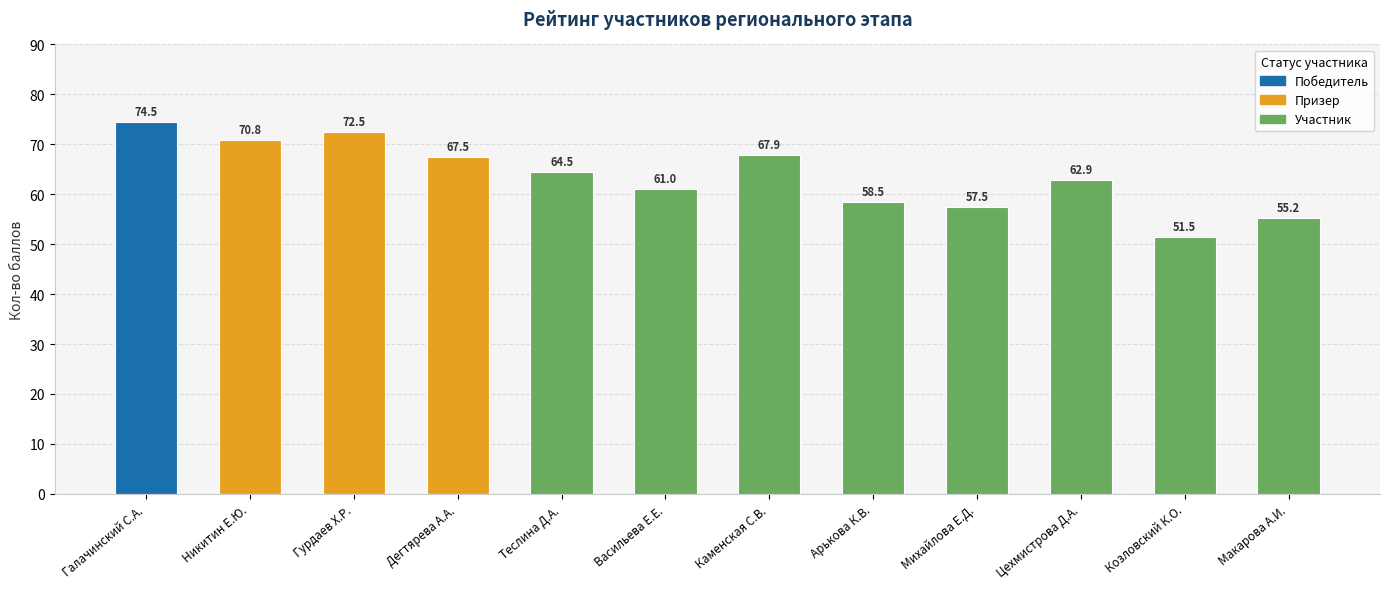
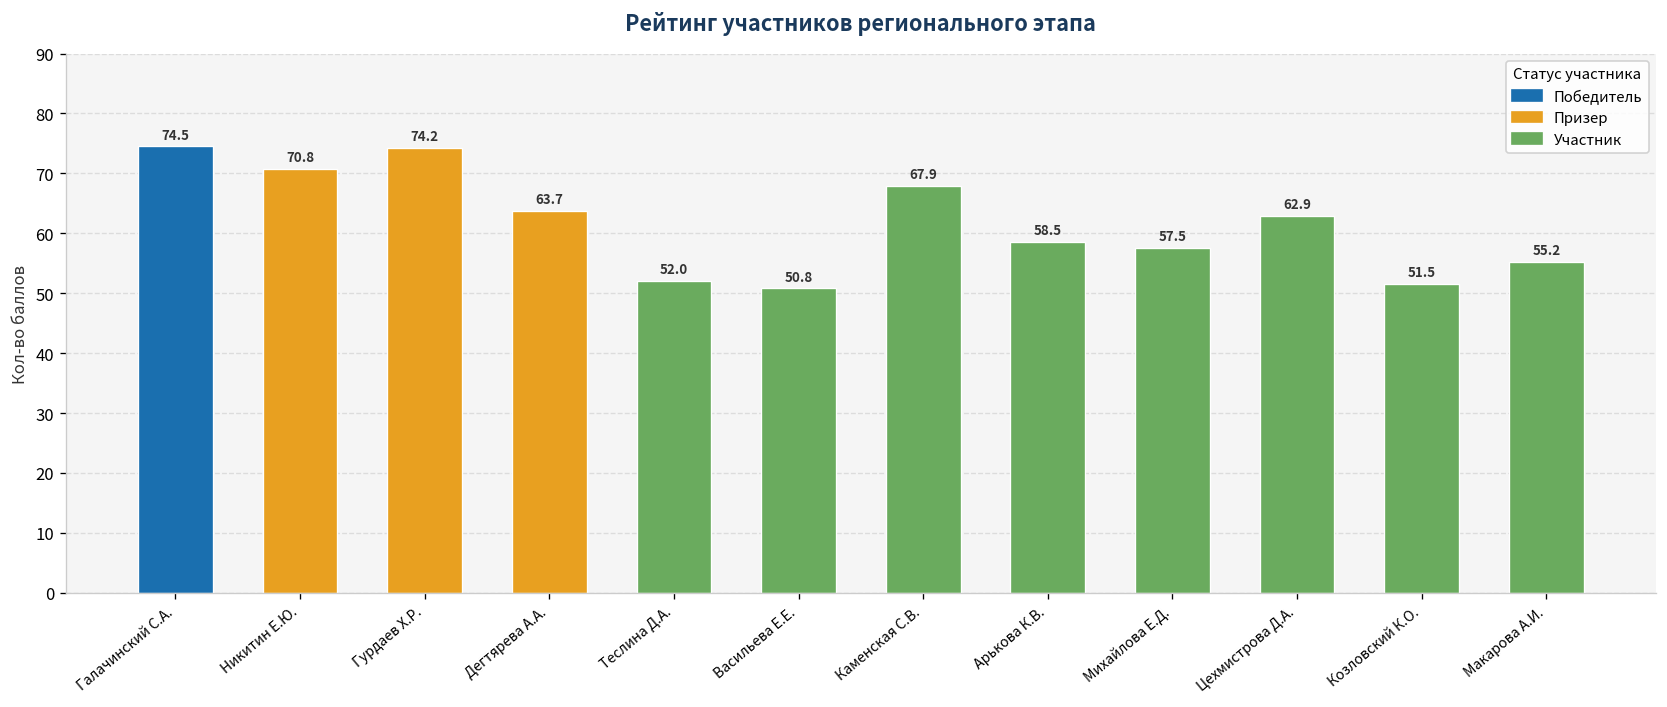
Гурдаев Х.Р.: 72.5 -> 74.2
Дегтярева А.А.: 67.5 -> 63.7
Теслина Д.А.: 64.5 -> 52.0
Васильева Е.Е.: 61.0 -> 50.8
